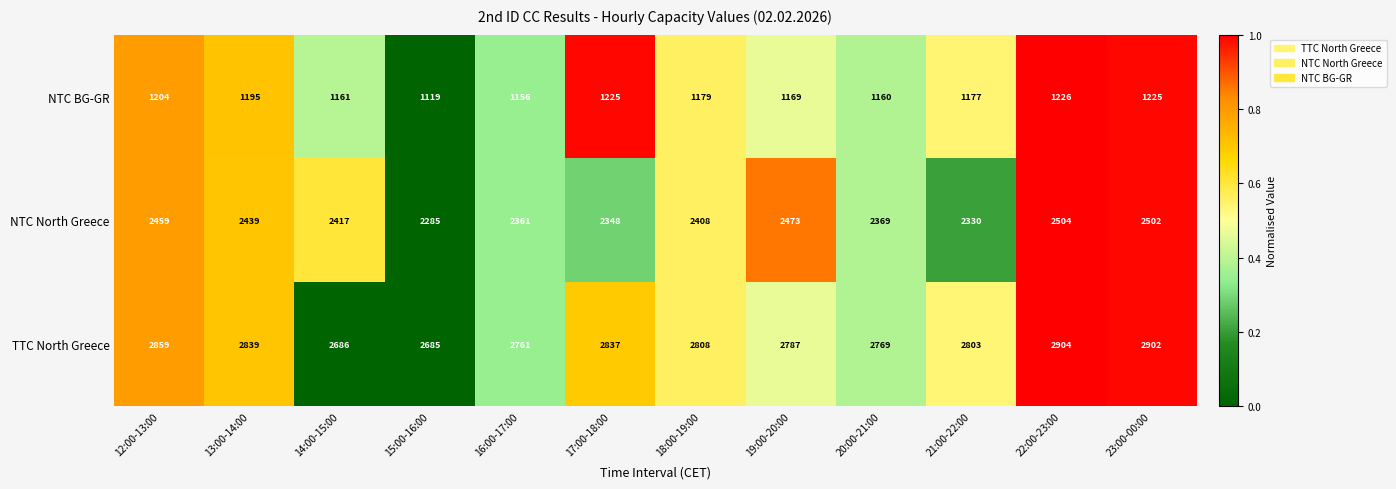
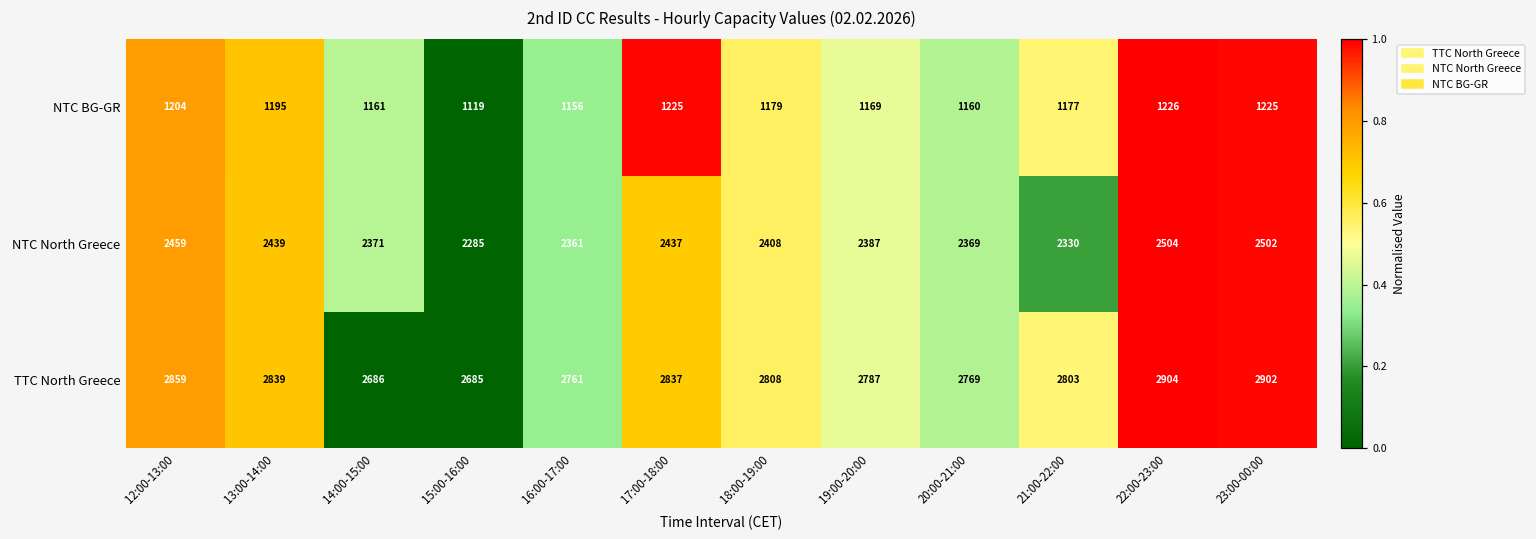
NTC North Greece, 14:00-15:00: 2417 -> 2371
NTC North Greece, 17:00-18:00: 2348 -> 2437
NTC North Greece, 19:00-20:00: 2473 -> 2387
